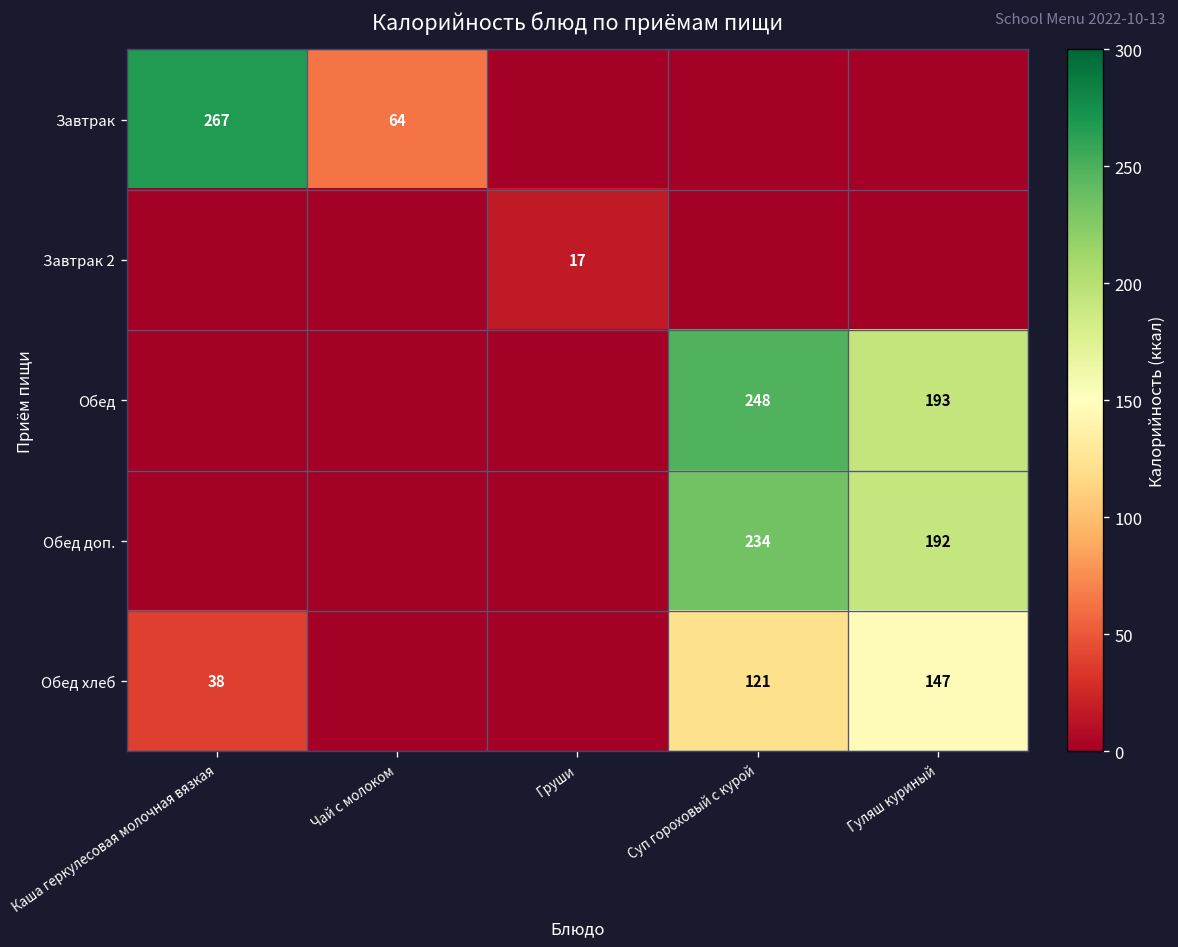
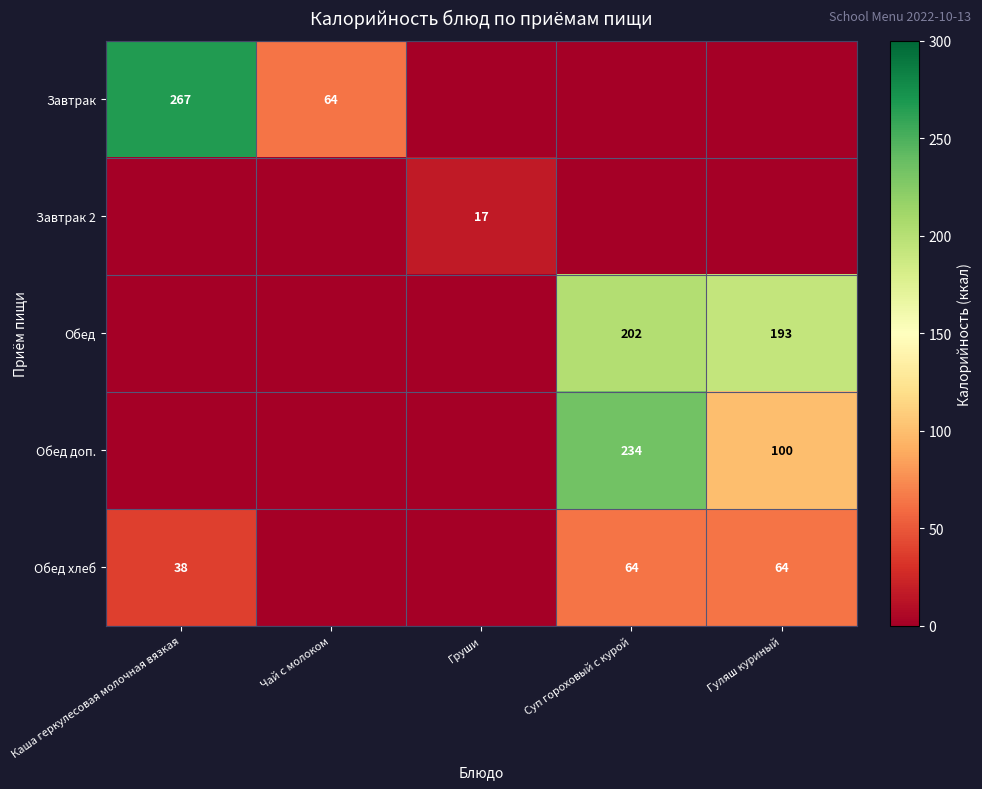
Обед, Суп гороховый с курой: 248 -> 202
Обед доп., Гуляш куриный: 192 -> 100
Обед хлеб, Суп гороховый с курой: 121 -> 64
Обед хлеб, Гуляш куриный: 147 -> 64
